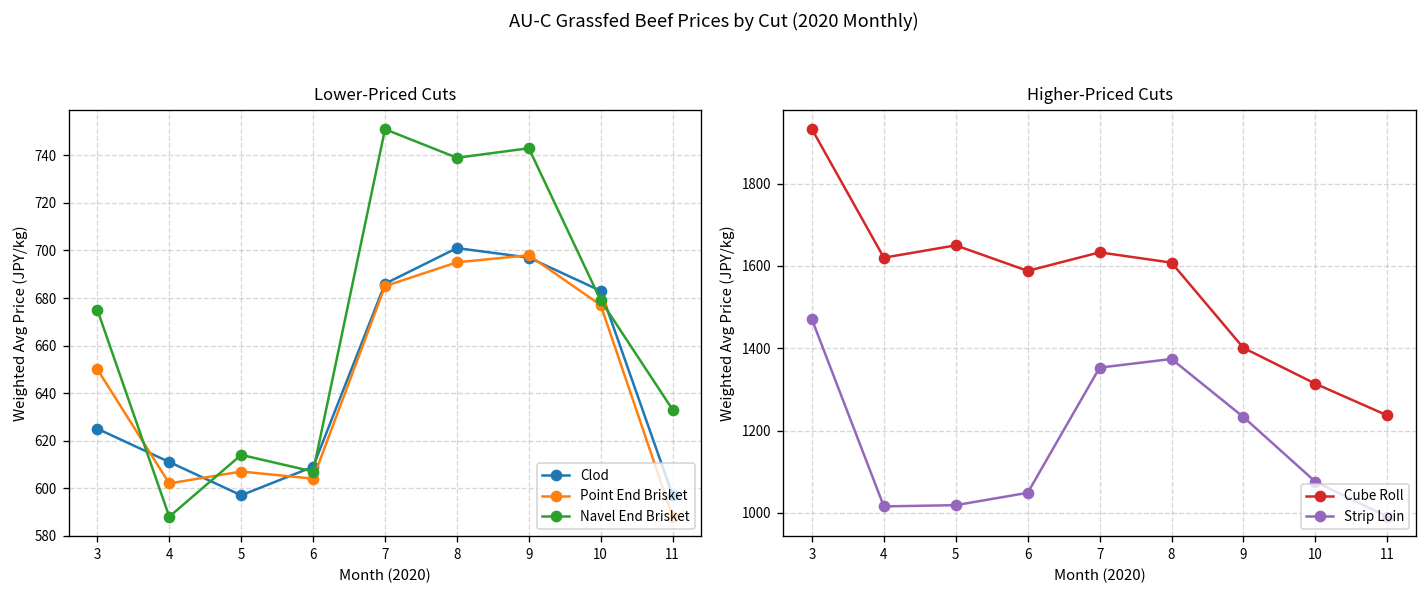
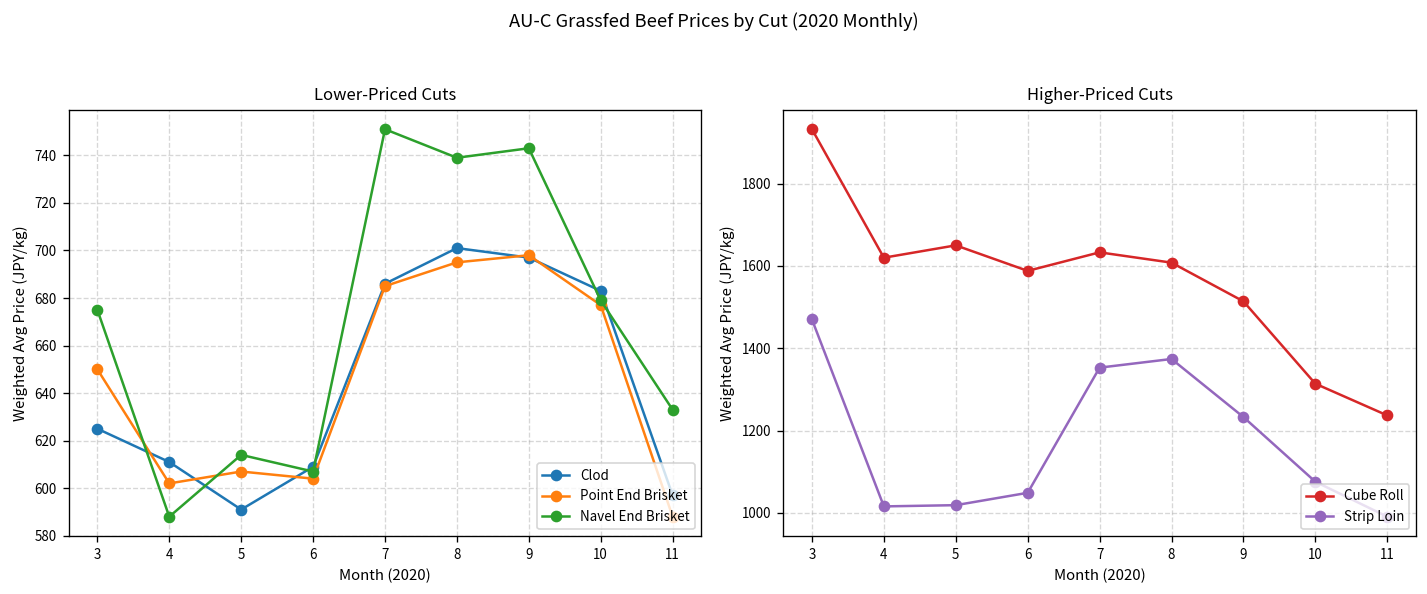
Lower-Priced Cuts, Clod, 5: 597 -> 591
Higher-Priced Cuts, Cube Roll, 9: 1400 -> 1510
